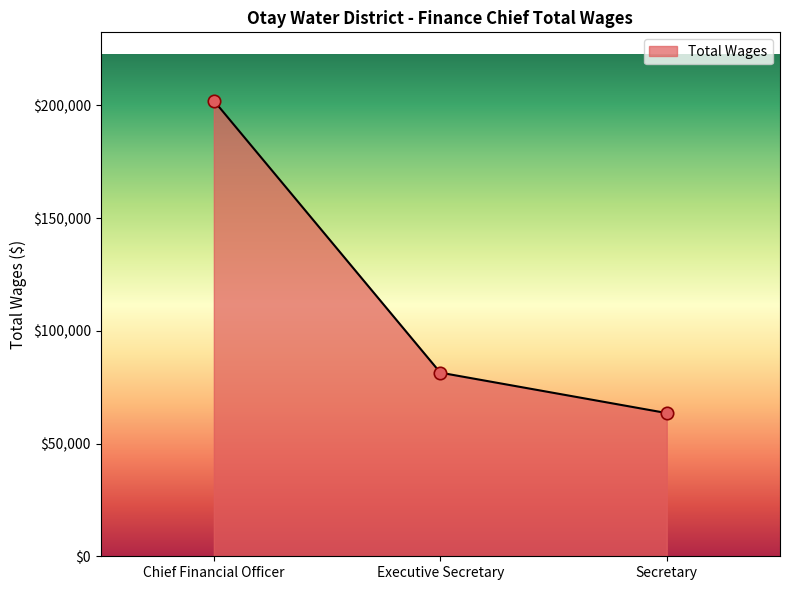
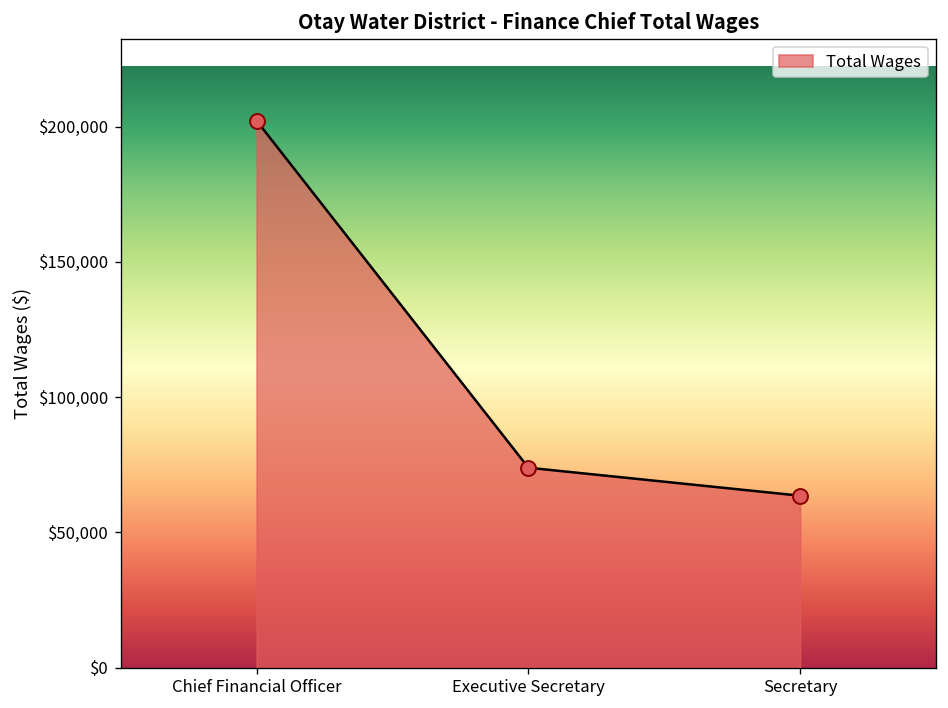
Executive Secretary: $81,000 -> $74,000
